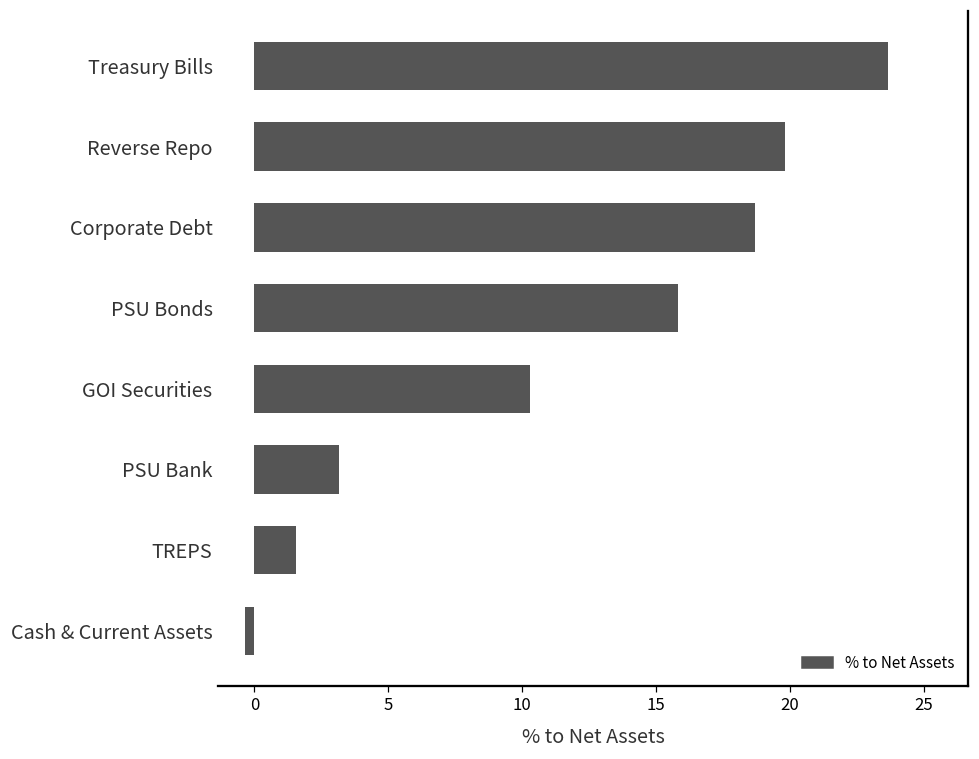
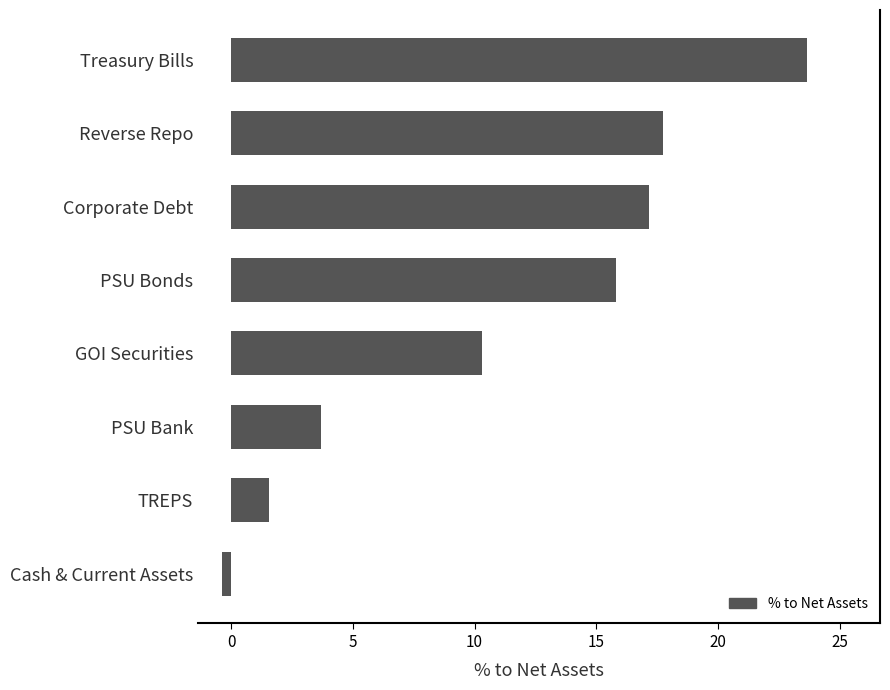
Reverse Repo: 19.8 -> 17.8
Corporate Debt: 18.7 -> 17.2
PSU Bank: 3.2 -> 3.7
